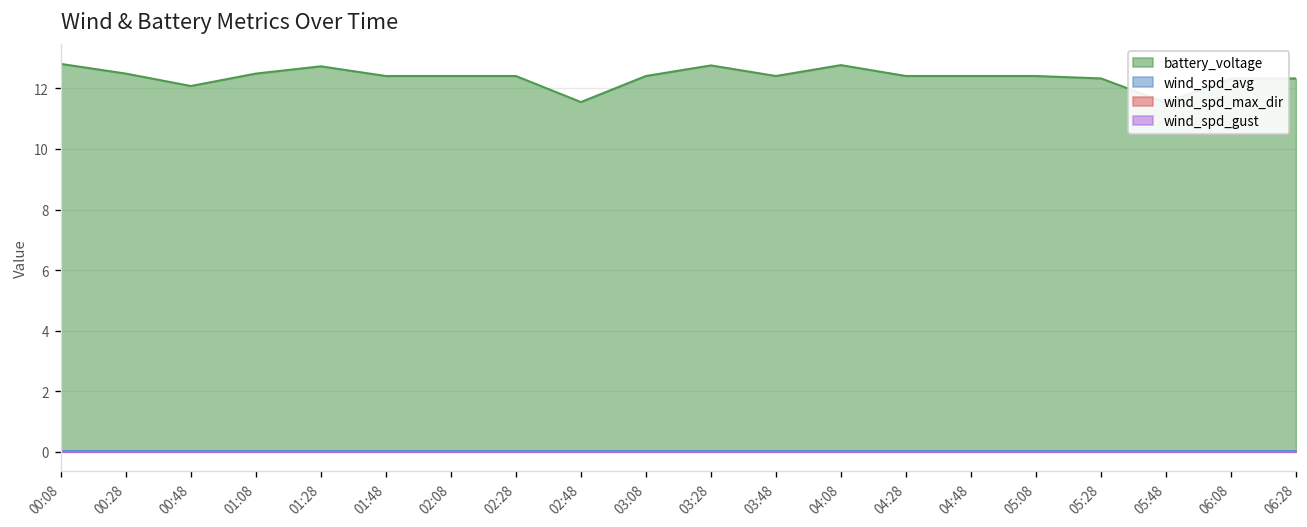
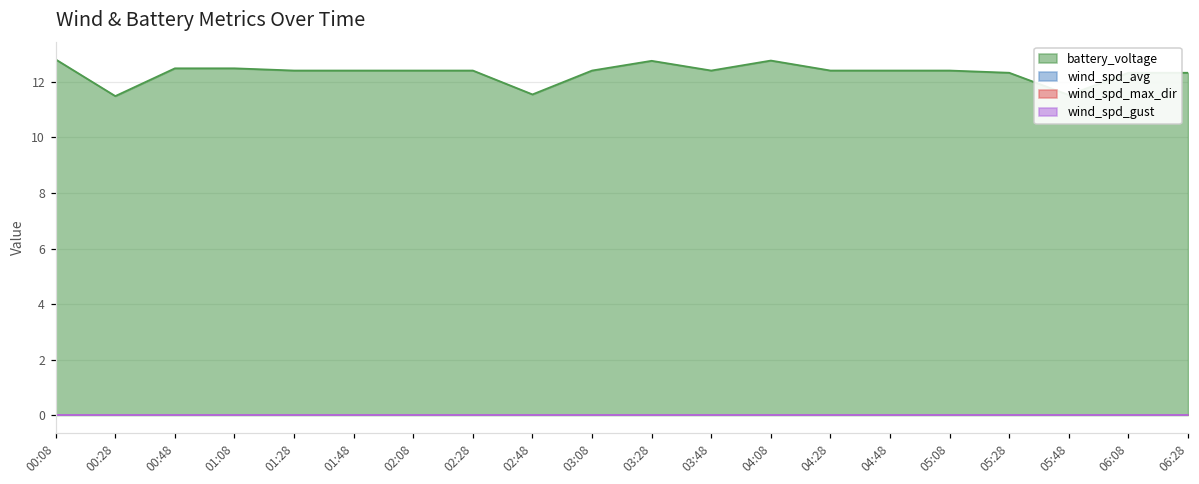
battery_voltage, 00:28: 12.5 -> 11.5
battery_voltage, 00:48: 12.1 -> 12.5
battery_voltage, 01:28: 12.7 -> 12.4
